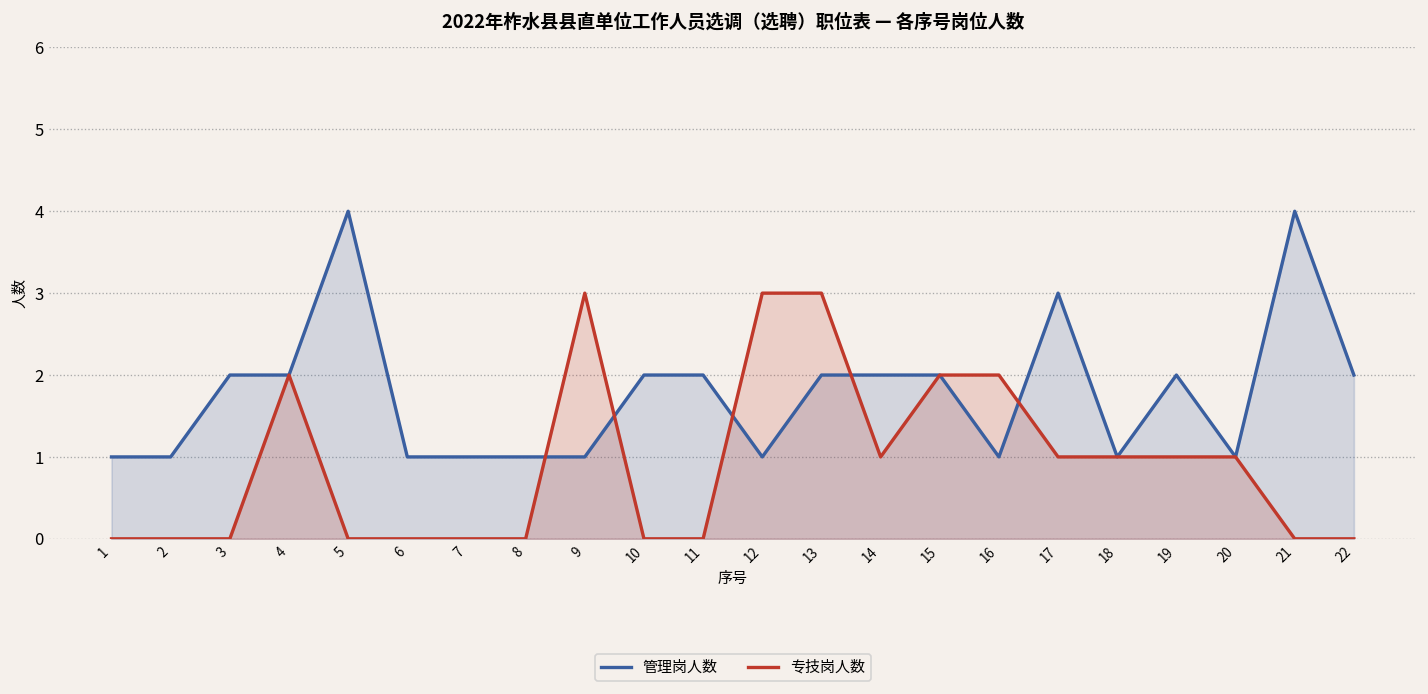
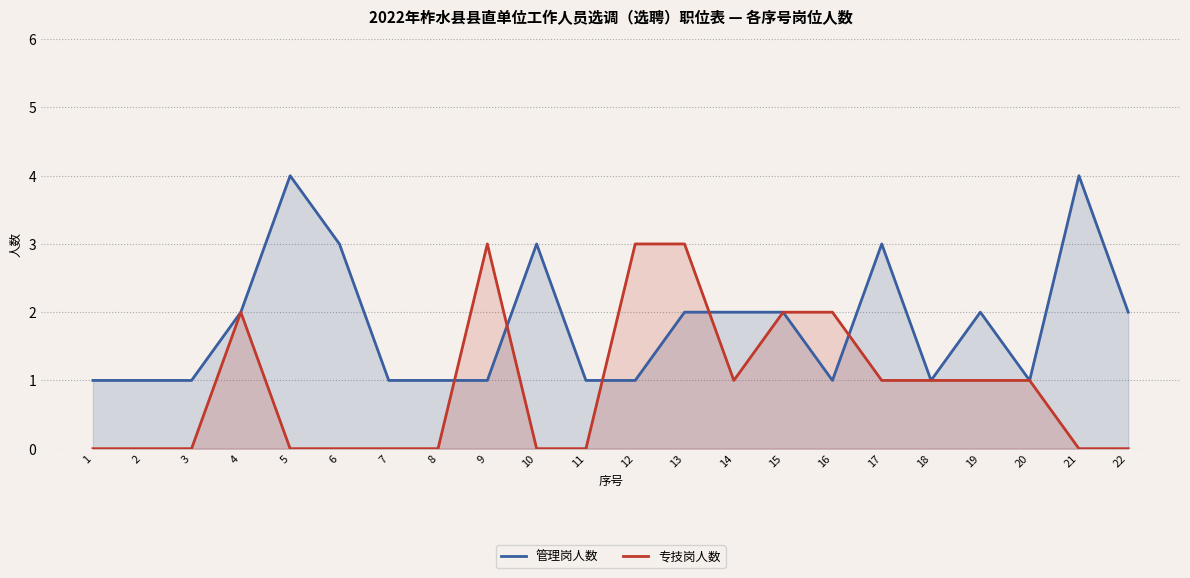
管理岗人数, 3: 2 -> 1
管理岗人数, 6: 1 -> 3
管理岗人数, 10: 2 -> 3
管理岗人数, 11: 2 -> 1
